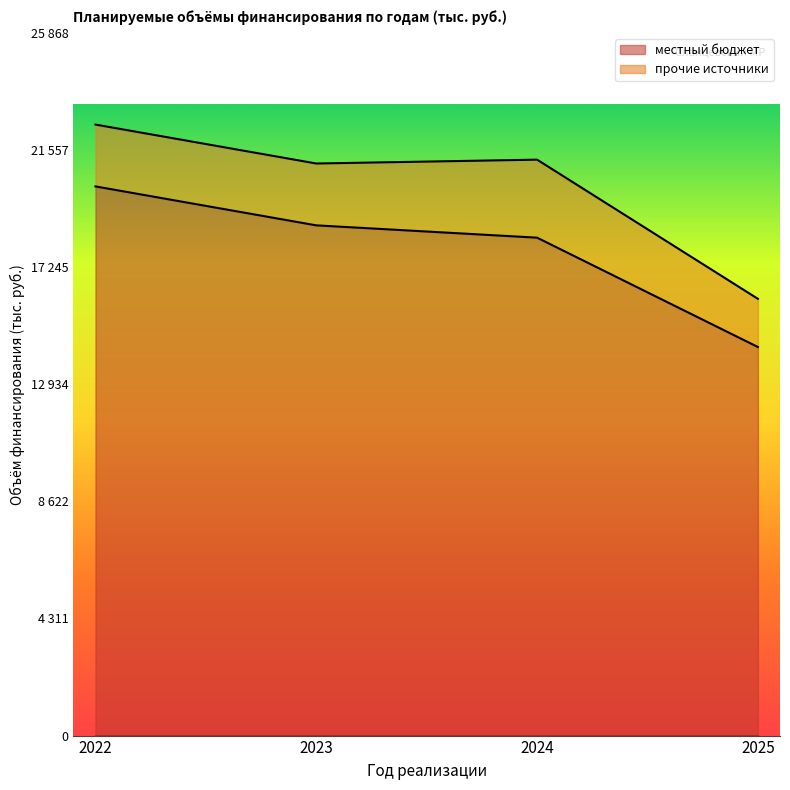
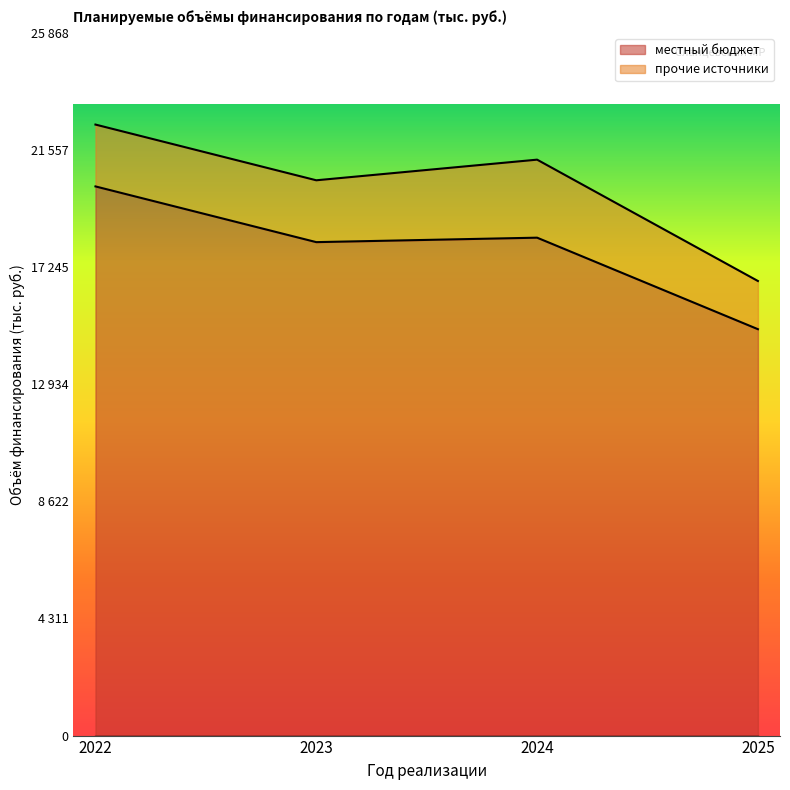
местный бюджет, 2023: 18800 -> 18200
местный бюджет, 2025: 14300 -> 15000
